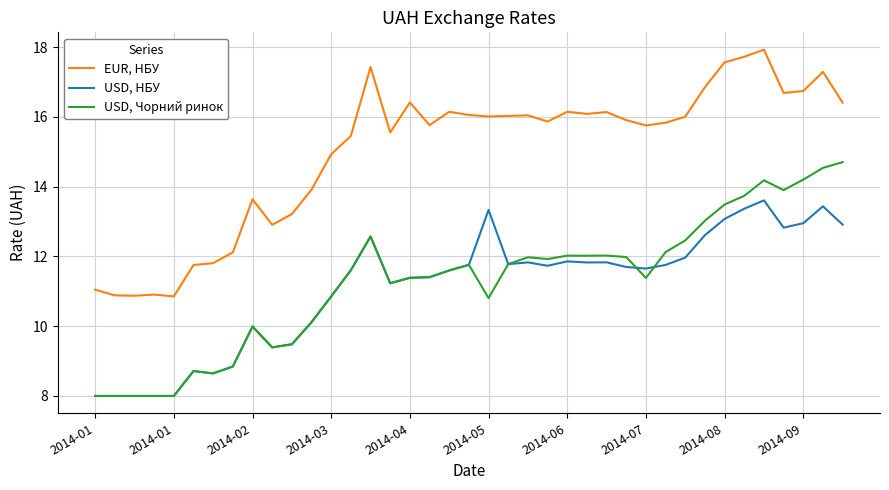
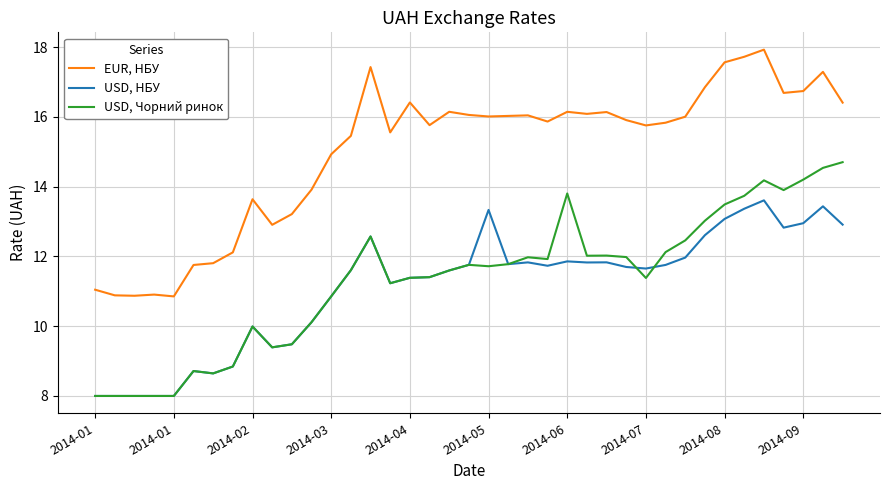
USD, Чорний ринок, 2014-05: 10.8 -> 11.7
USD, Чорний ринок, 2014-06: 12.0 -> 13.8
